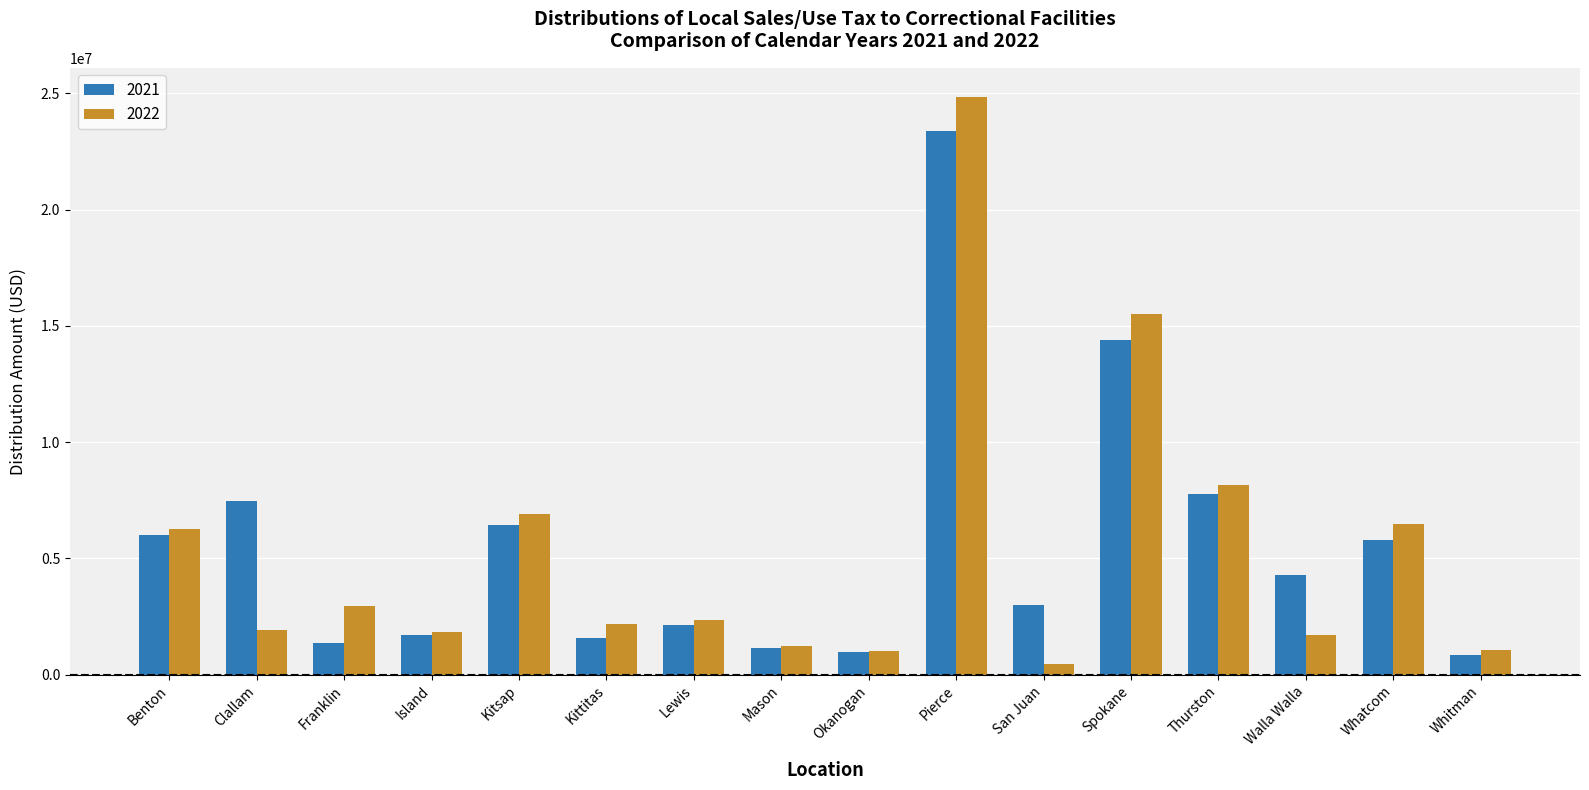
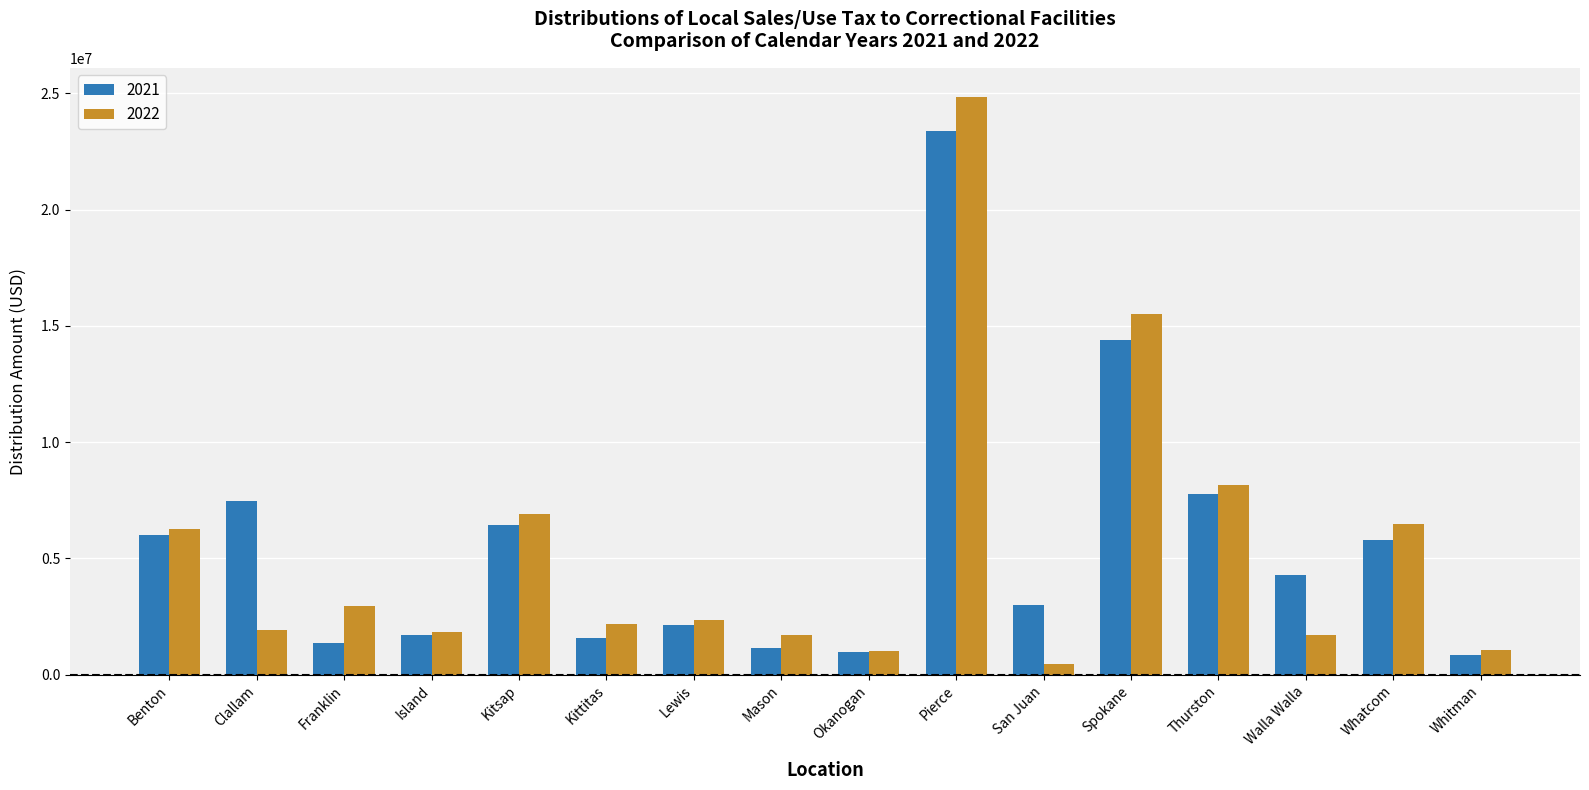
2022, Mason: 1200000 -> 1700000
